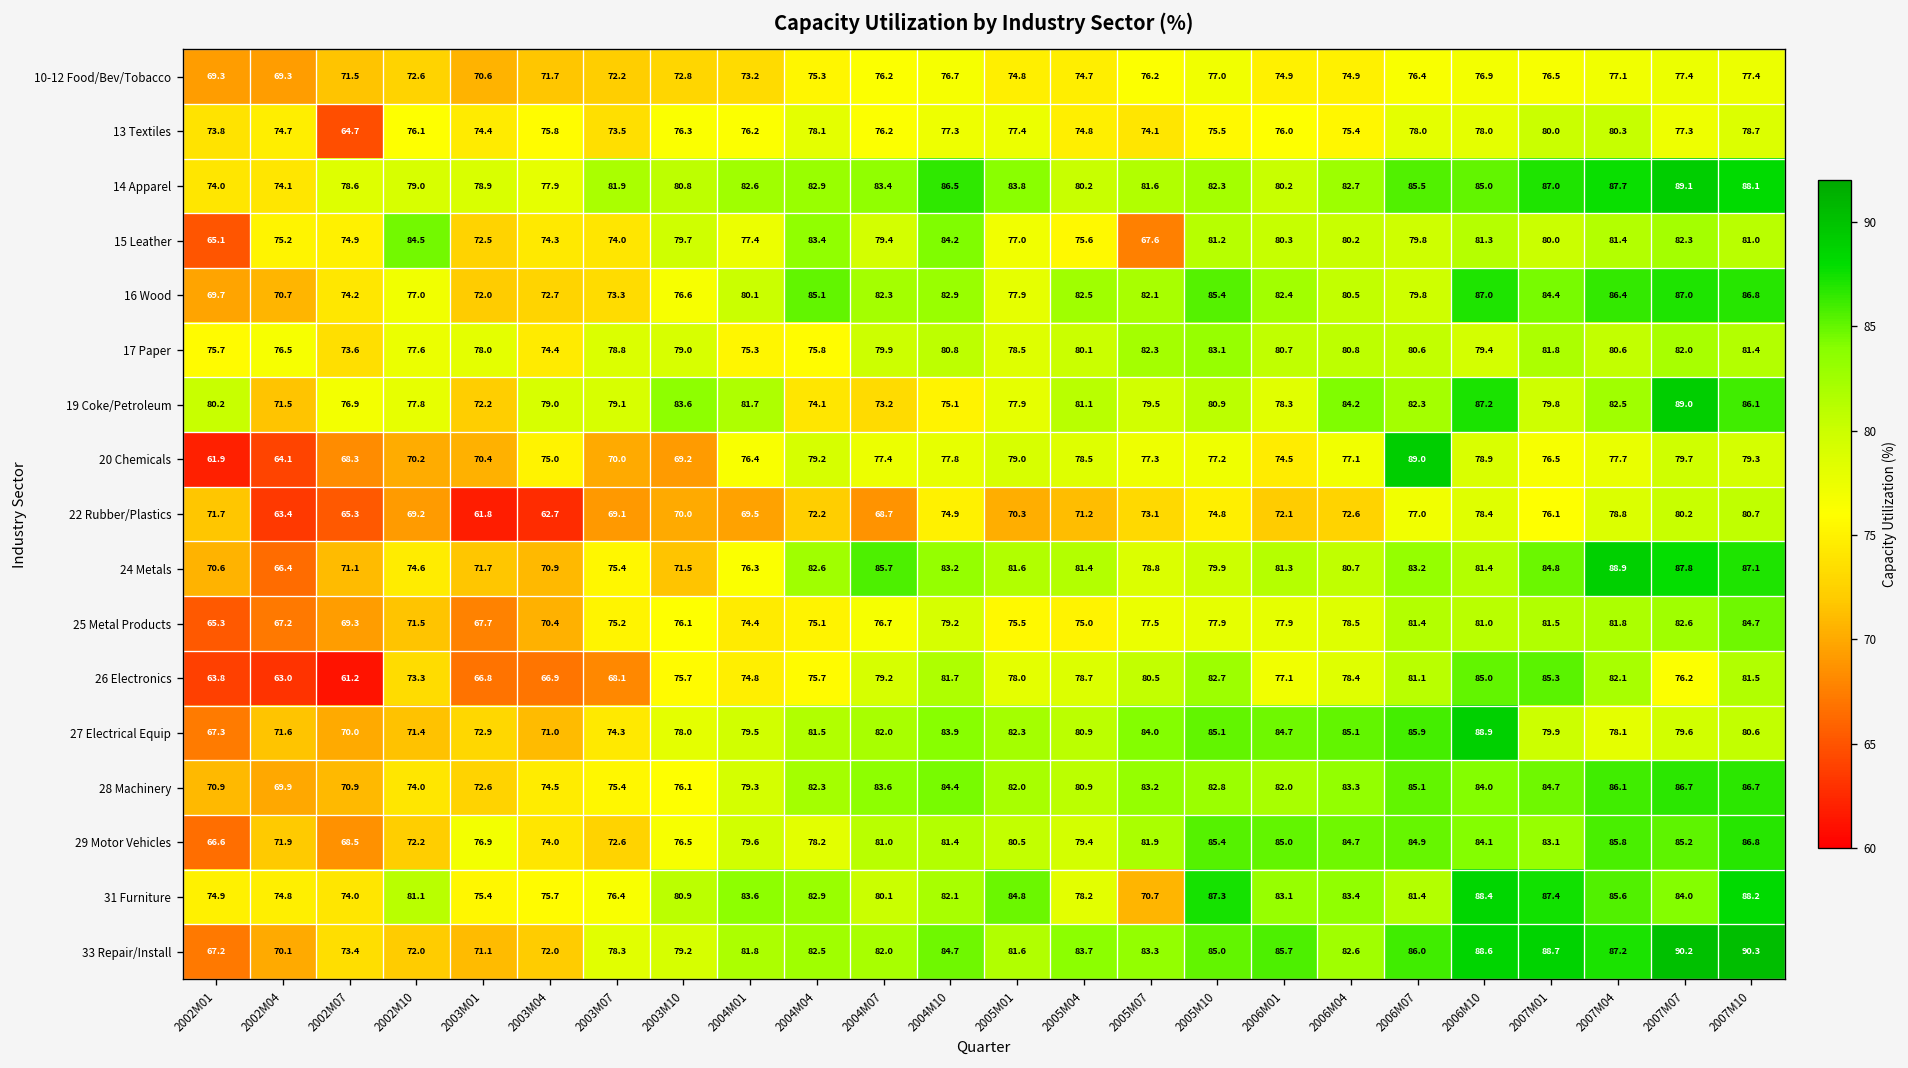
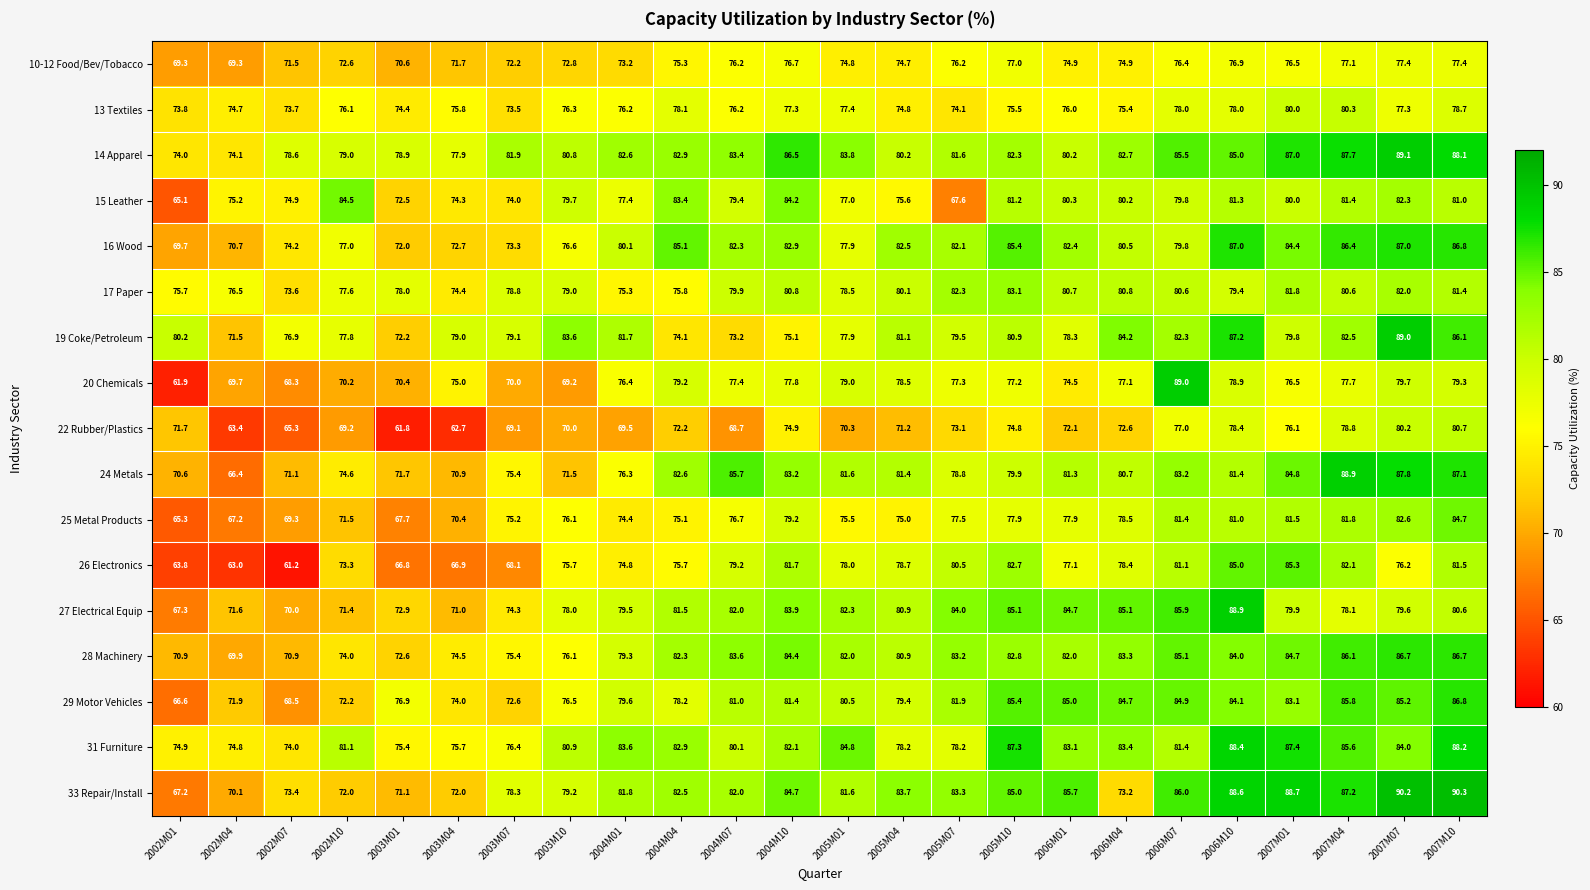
13 Textiles, 2002M07: 64.7 -> 73.7
20 Chemicals, 2002M04: 64.1 -> 69.7
31 Furniture, 2005M07: 70.7 -> 78.2
33 Repair/Install, 2006M04: 82.6 -> 73.2
